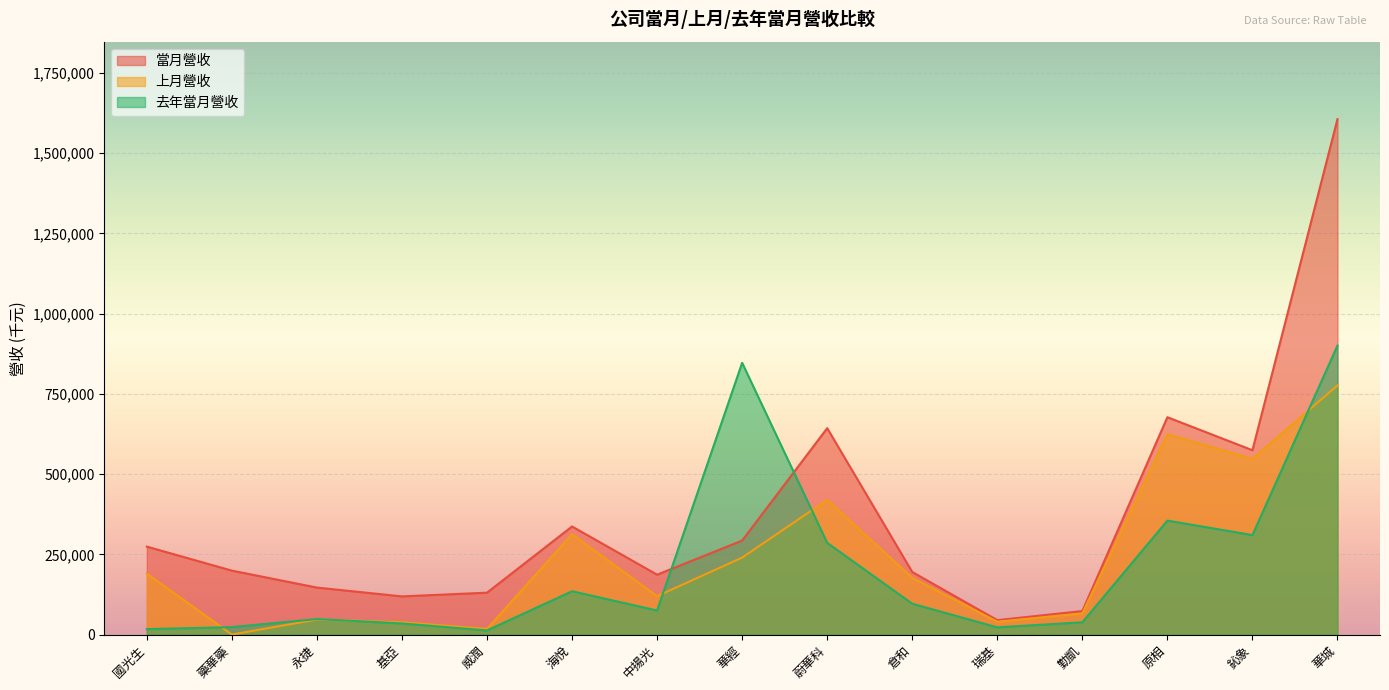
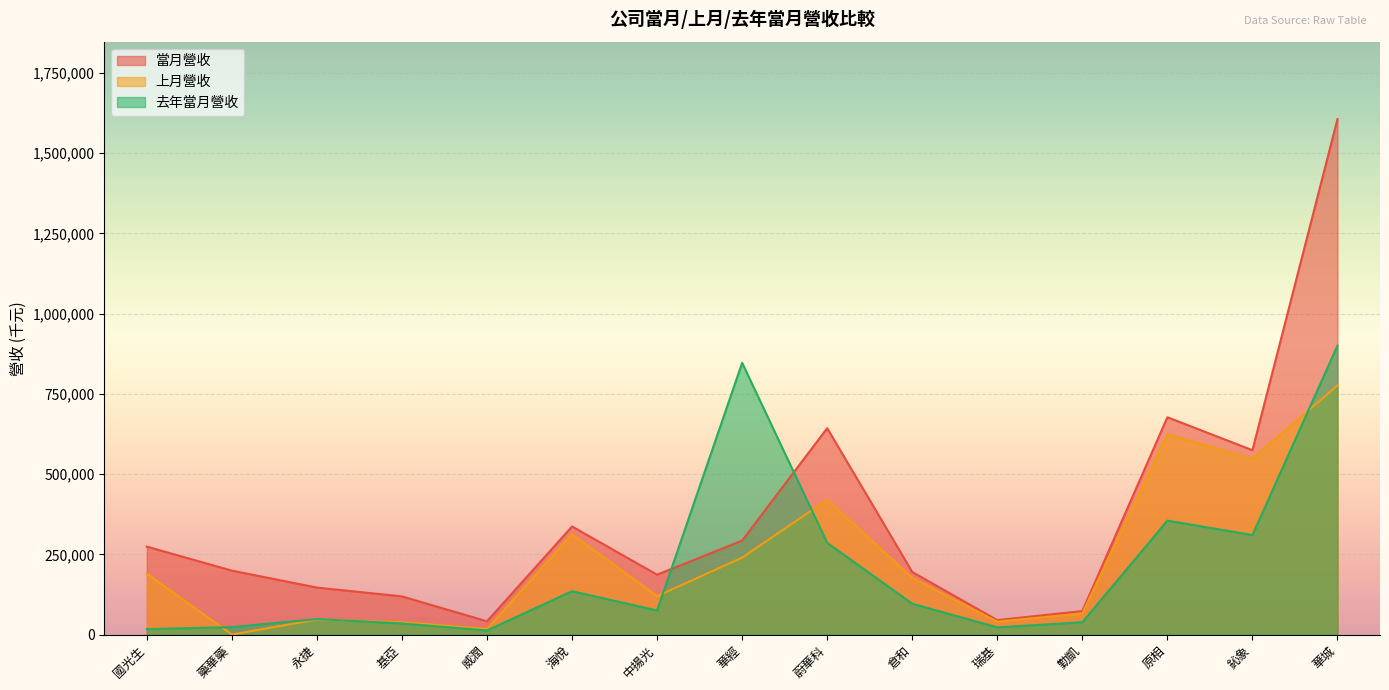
當月營收, 威潤: 130,000 -> 40,000
